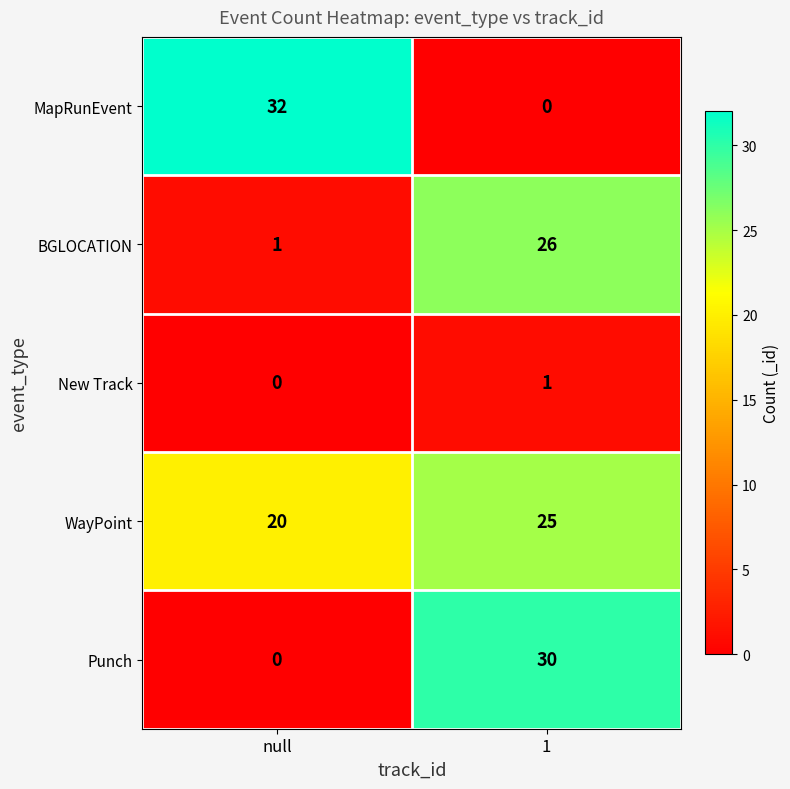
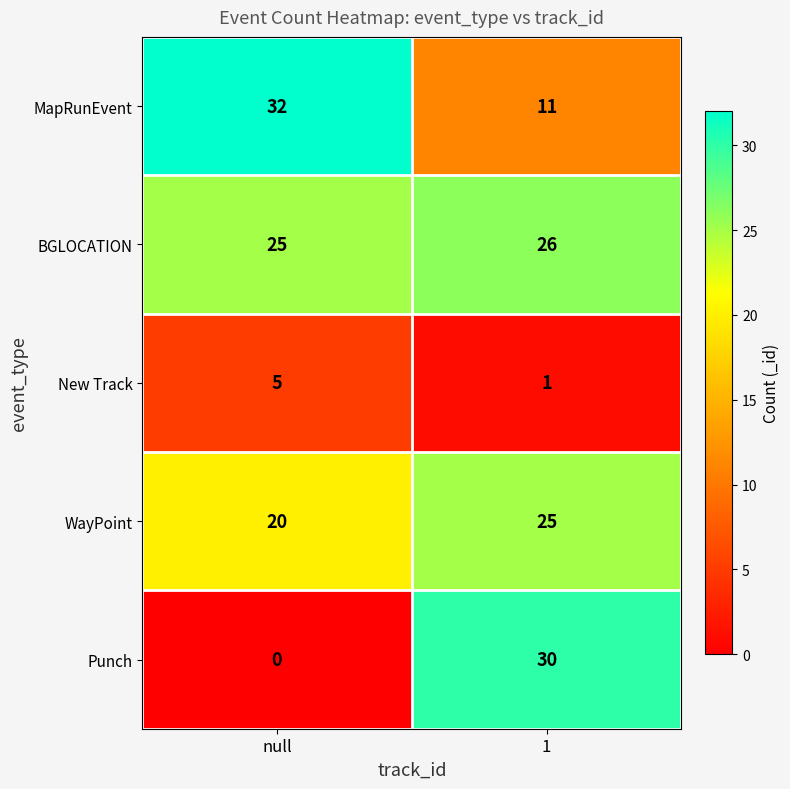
MapRunEvent, 1: 0 -> 11
BGLOCATION, null: 1 -> 25
New Track, null: 0 -> 5
